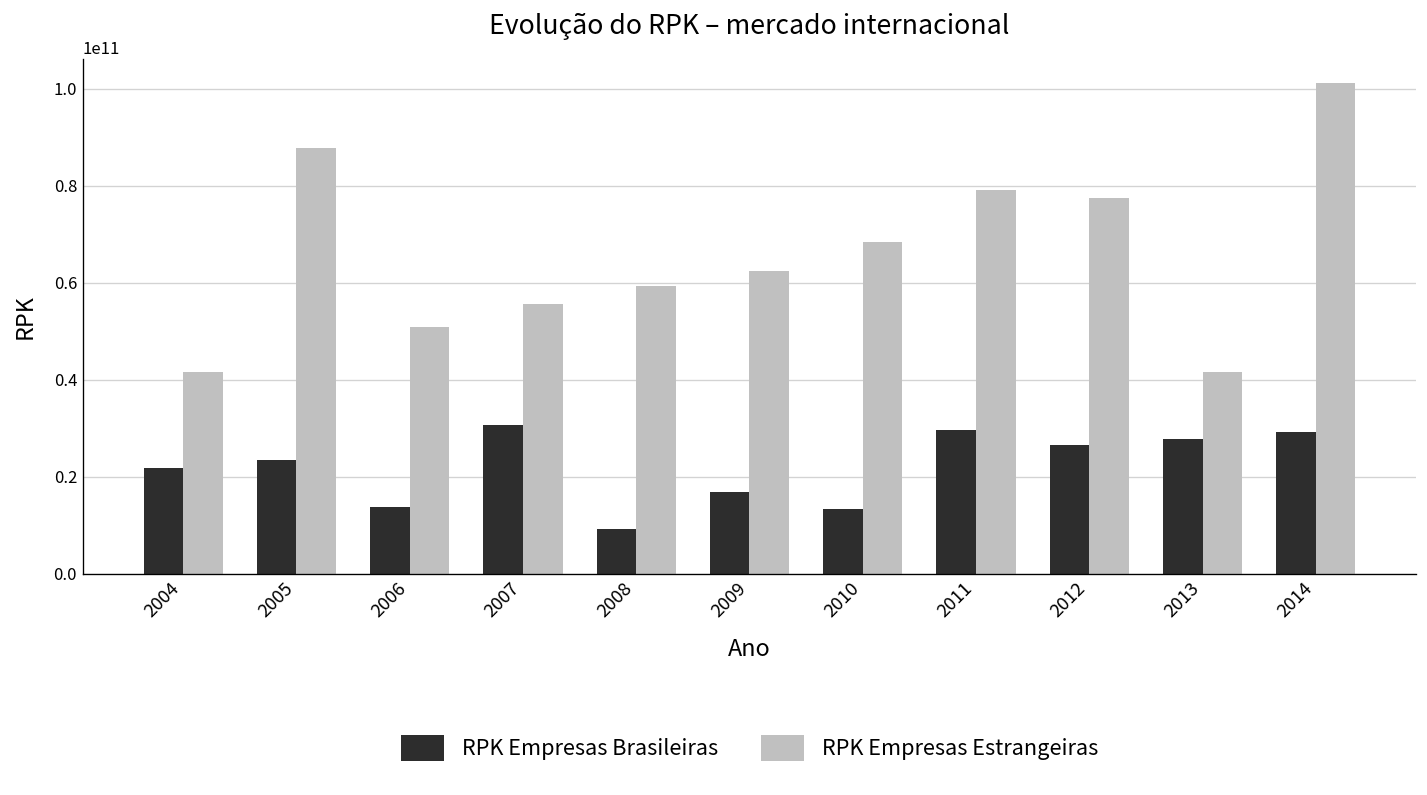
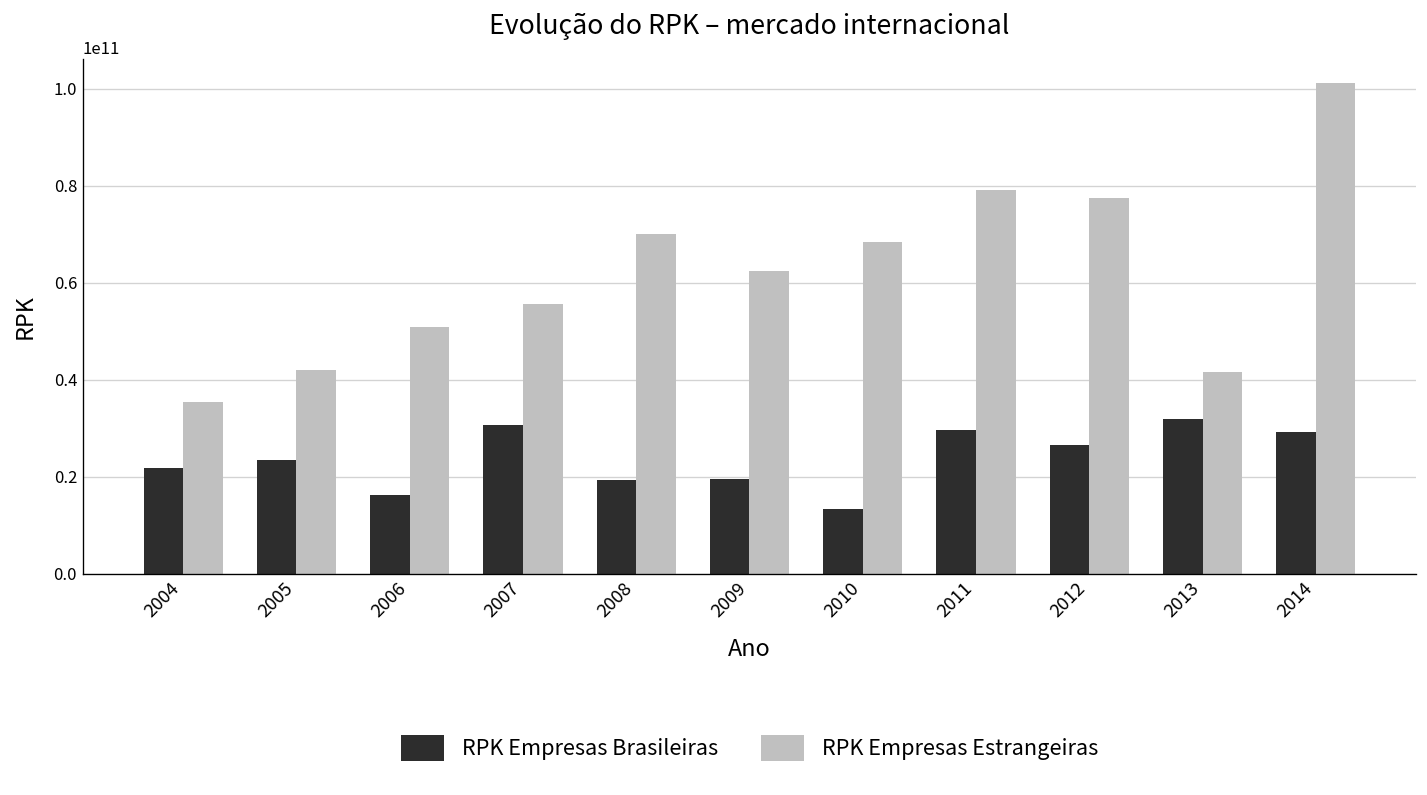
RPK Empresas Estrangeiras, 2004: 41000000000 -> 35000000000
RPK Empresas Estrangeiras, 2005: 88000000000 -> 42000000000
RPK Empresas Brasileiras, 2006: 14000000000 -> 16000000000
RPK Empresas Brasileiras, 2008: 9000000000 -> 19000000000
RPK Empresas Estrangeiras, 2008: 59000000000 -> 70000000000
RPK Empresas Brasileiras, 2009: 17000000000 -> 20000000000
RPK Empresas Brasileiras, 2013: 28000000000 -> 32000000000
